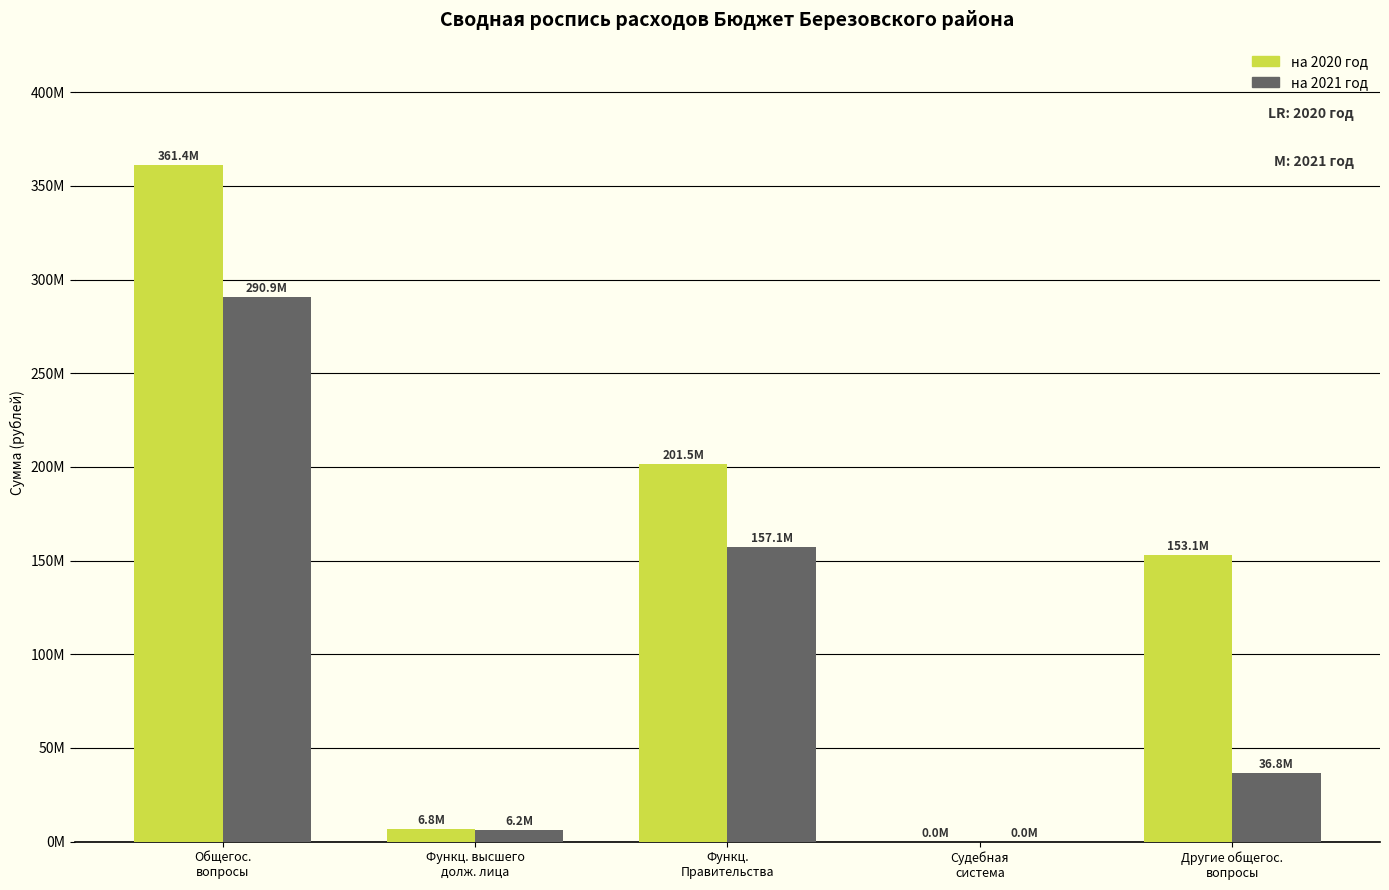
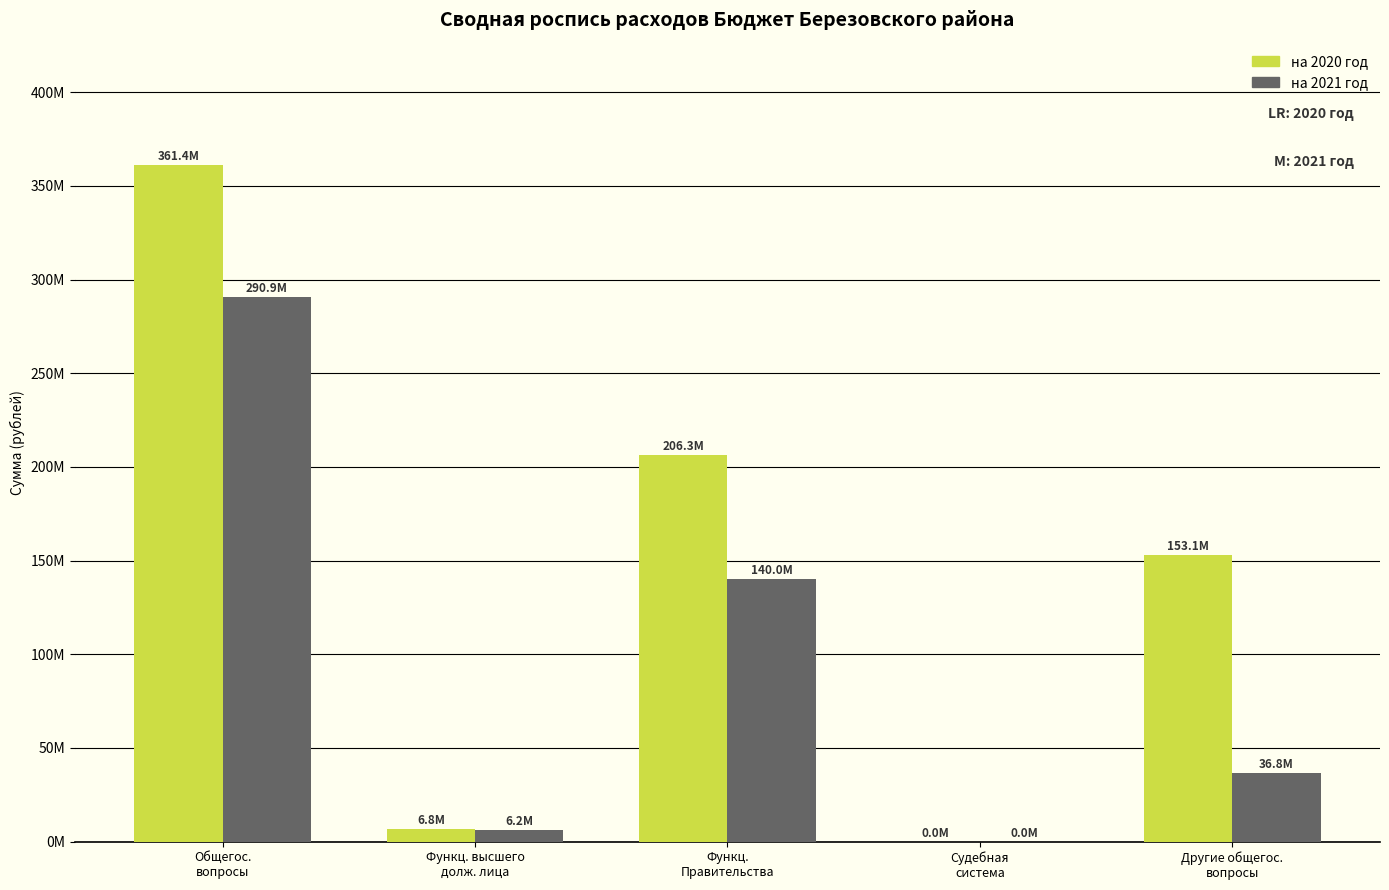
на 2020 год, Функц. Правительства: 201.5M -> 206.3M
на 2021 год, Функц. Правительства: 157.1M -> 140.0M
